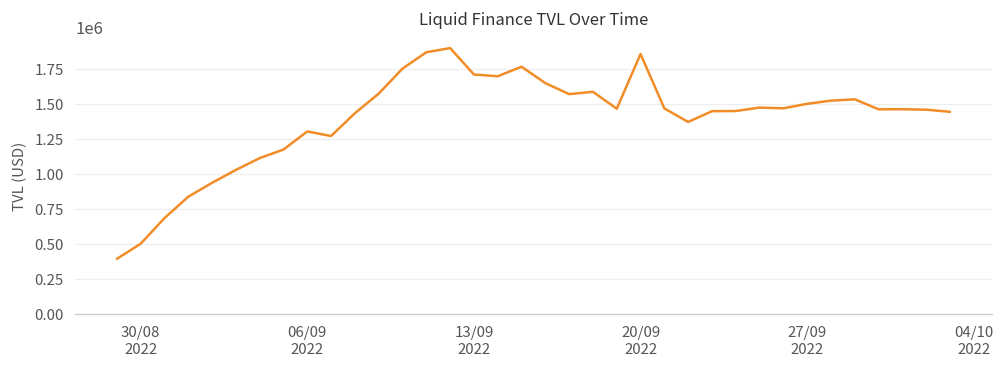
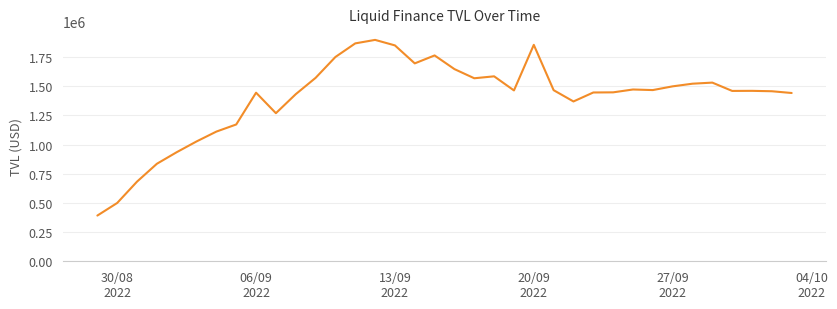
06/09 2022: 1300000 -> 1450000
13/09 2022: 1710000 -> 1850000
